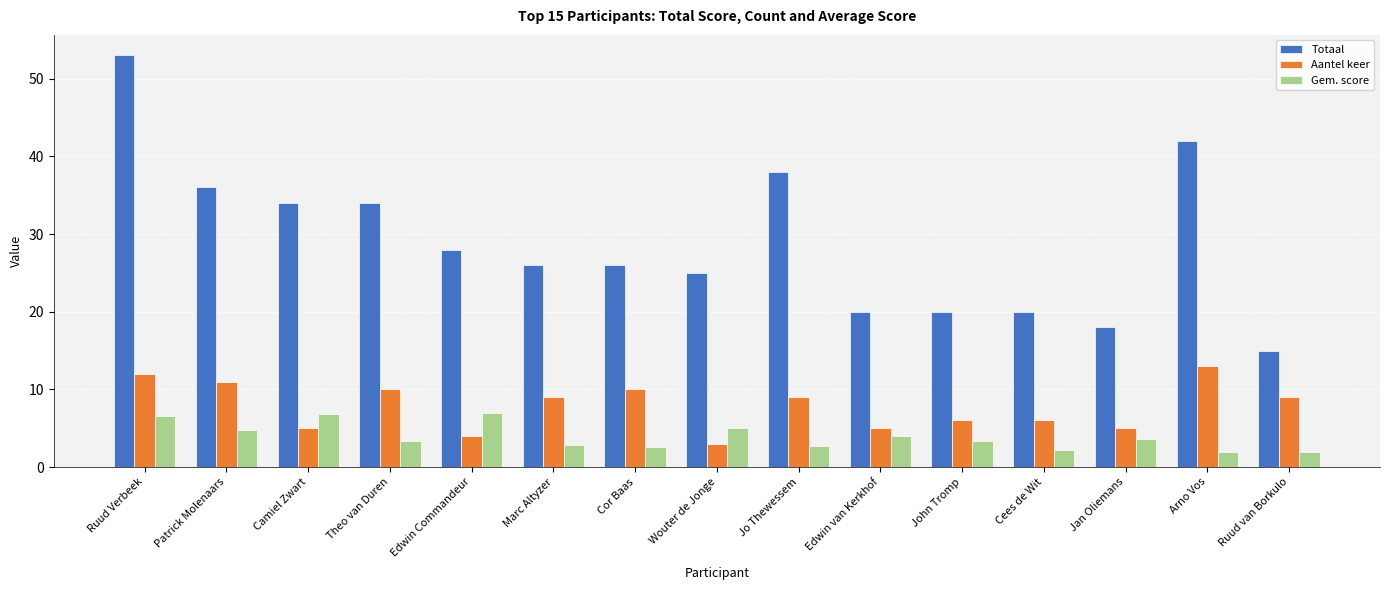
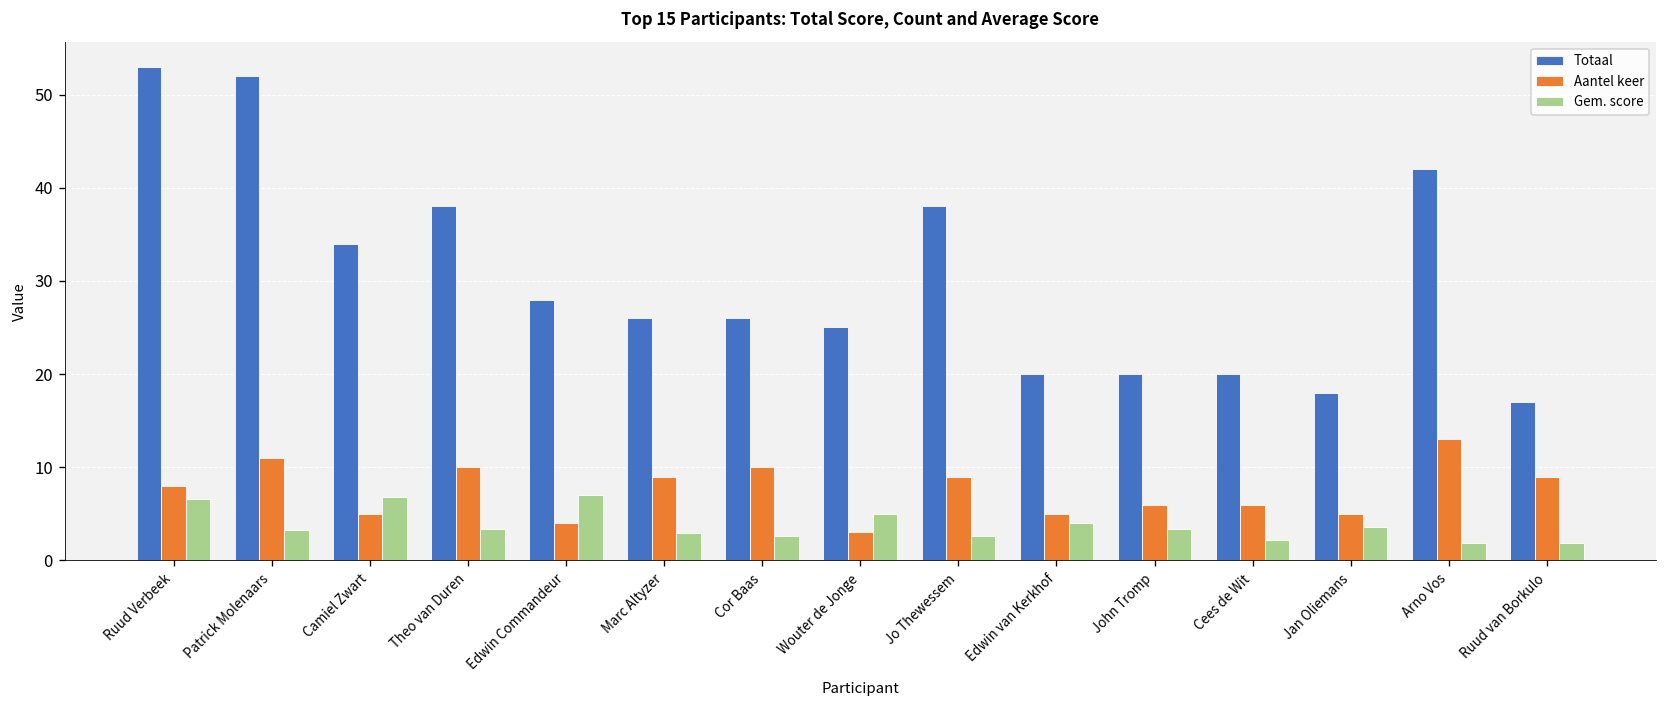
Aantel keer, Ruud Verbeek: 12 -> 8
Totaal, Patrick Molenaars: 36 -> 52
Gem. score, Patrick Molenaars: 5 -> 3
Totaal, Theo van Duren: 34 -> 38
Totaal, Ruud van Borkulo: 15 -> 17
